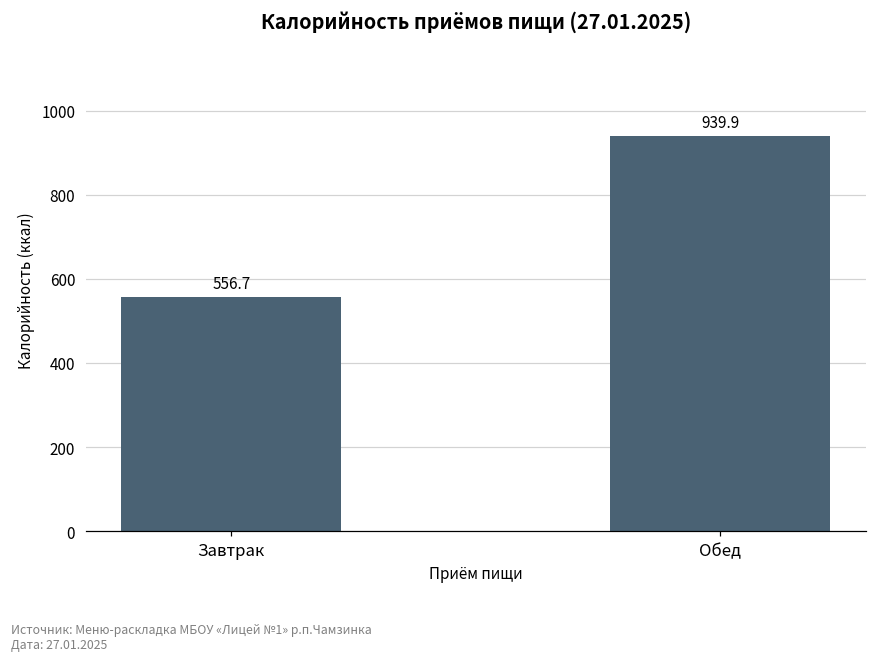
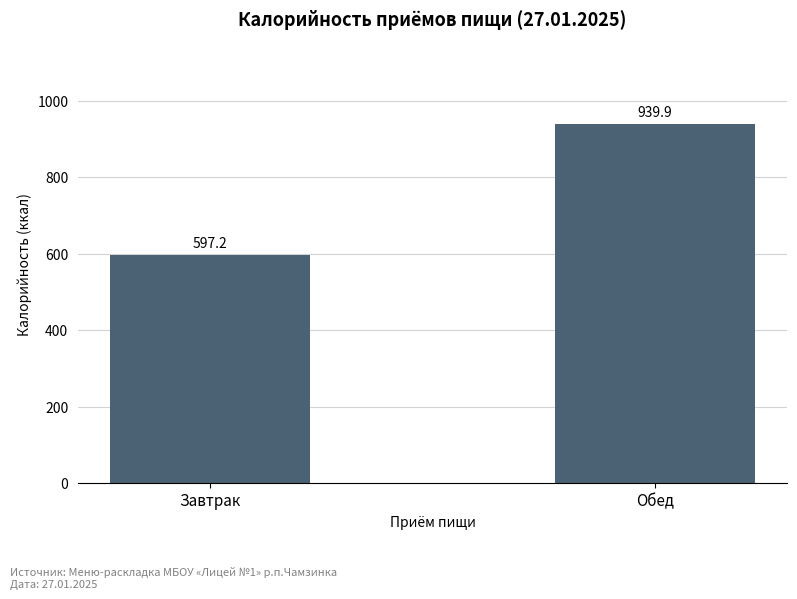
Завтрак: 556.7 -> 597.2
